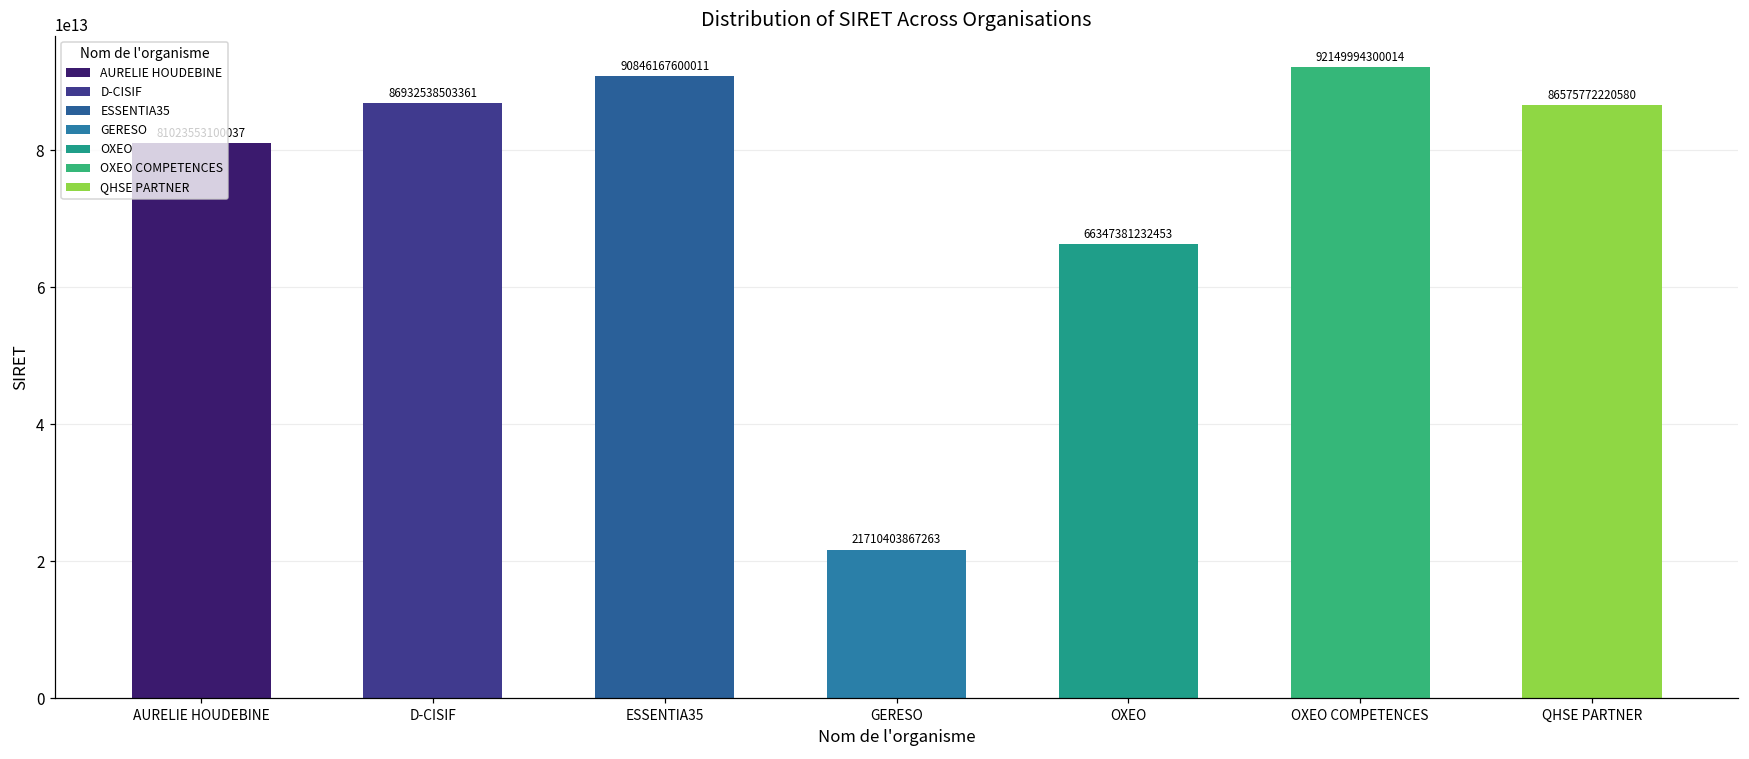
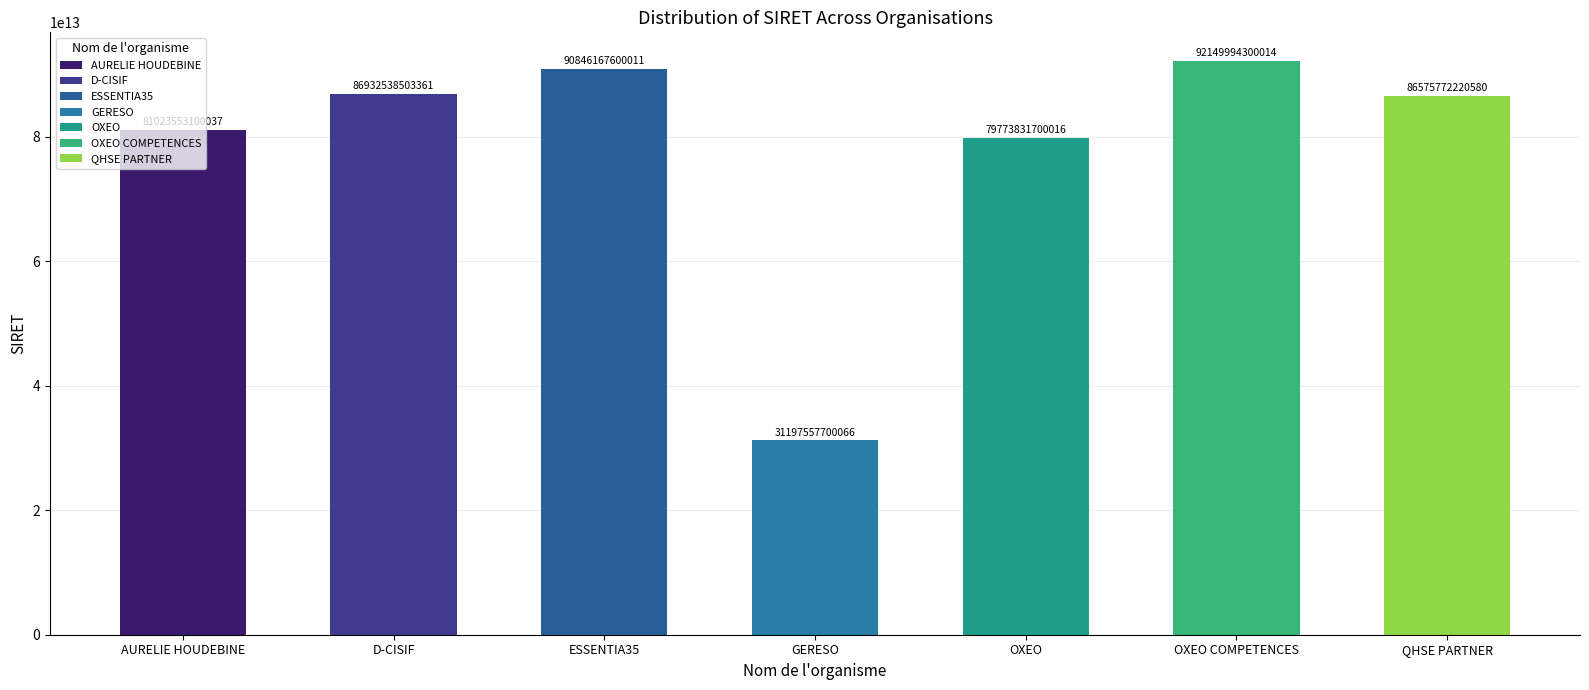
GERESO: 21710403867263 -> 31197557700066
OXEO: 66347381232453 -> 79773831700016
